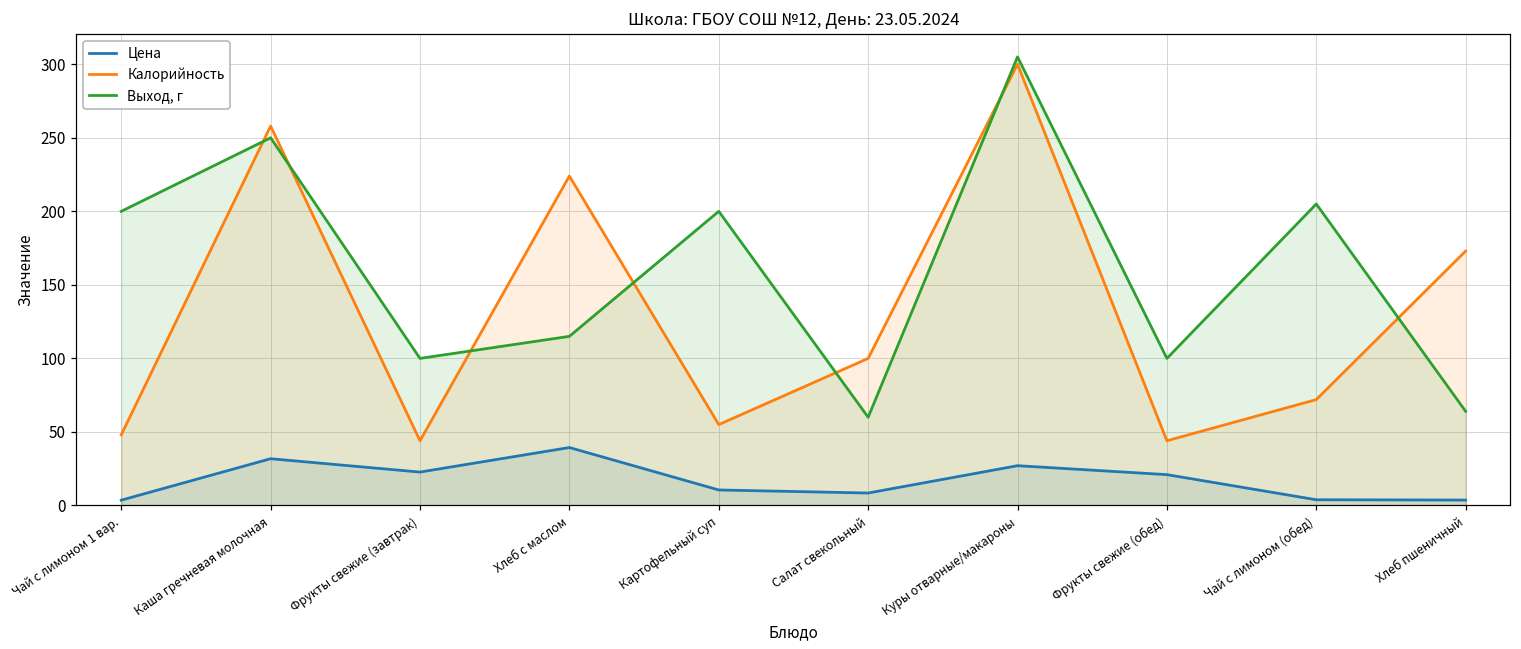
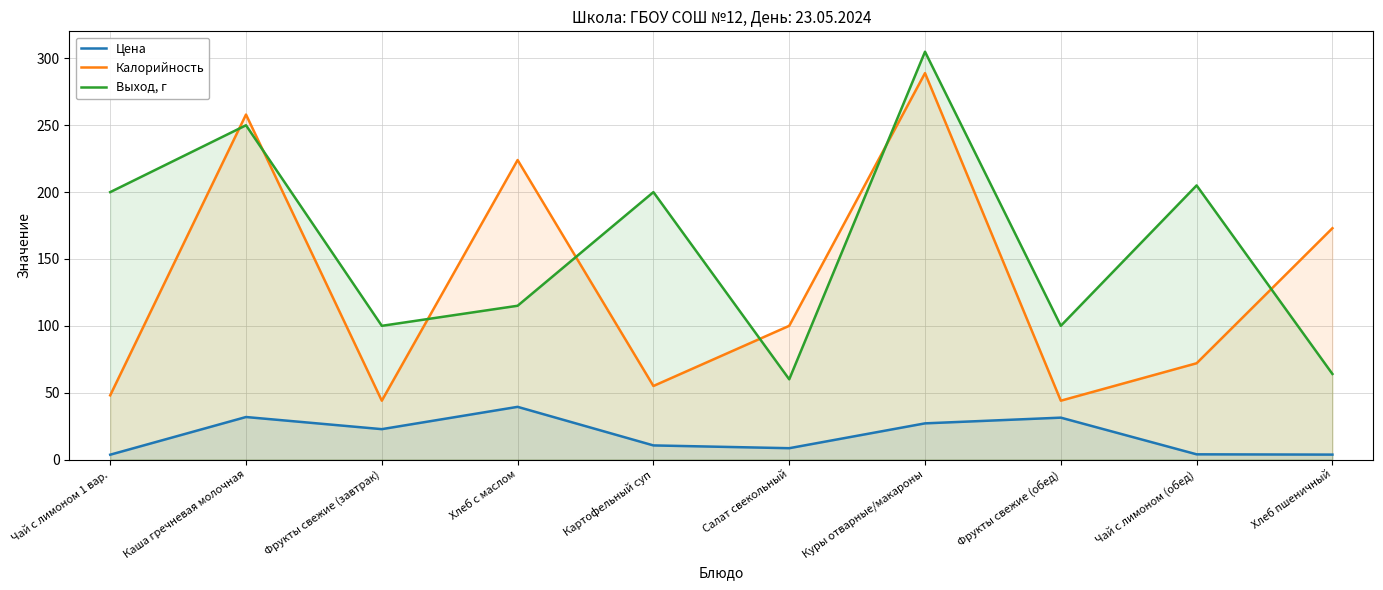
Калорийность, Куры отварные/макароны: 300 -> 289
Цена, Фрукты свежие (обед): 21 -> 31
